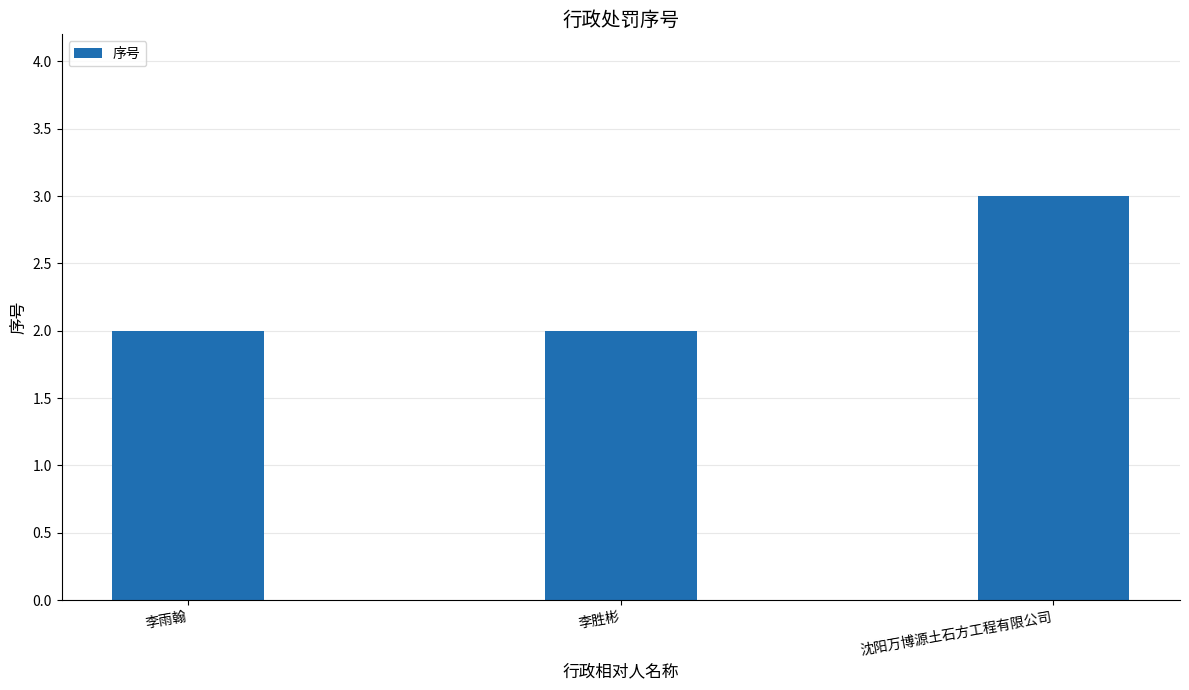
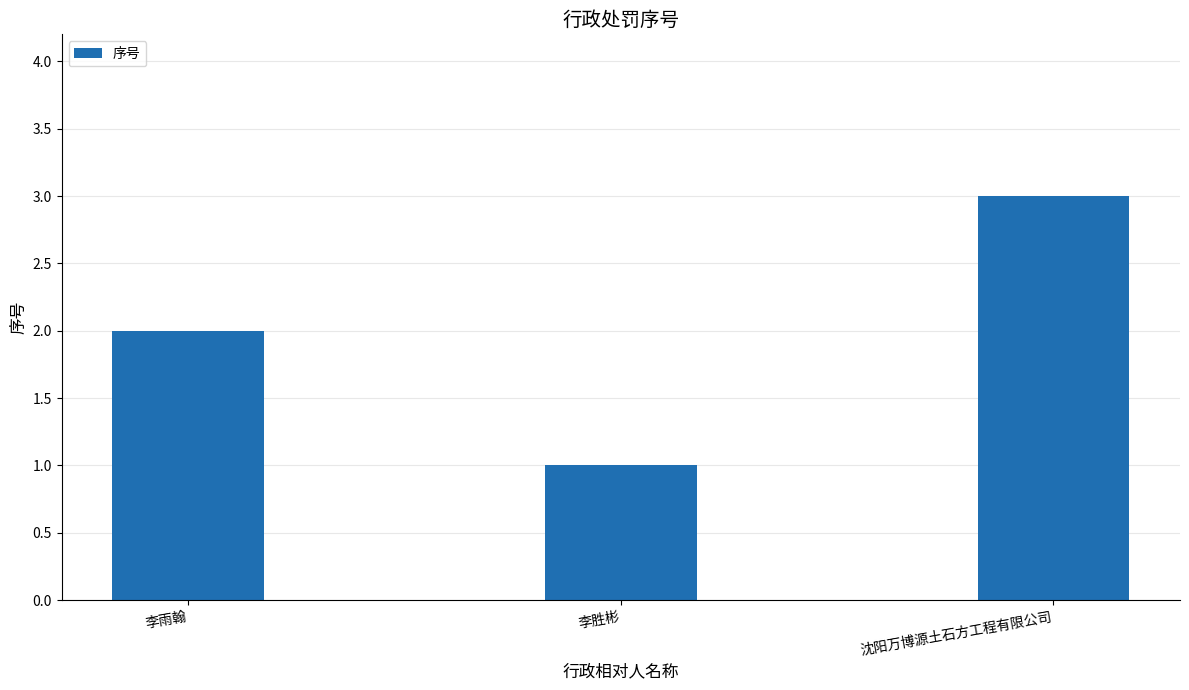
李胜彬: 2 -> 1
